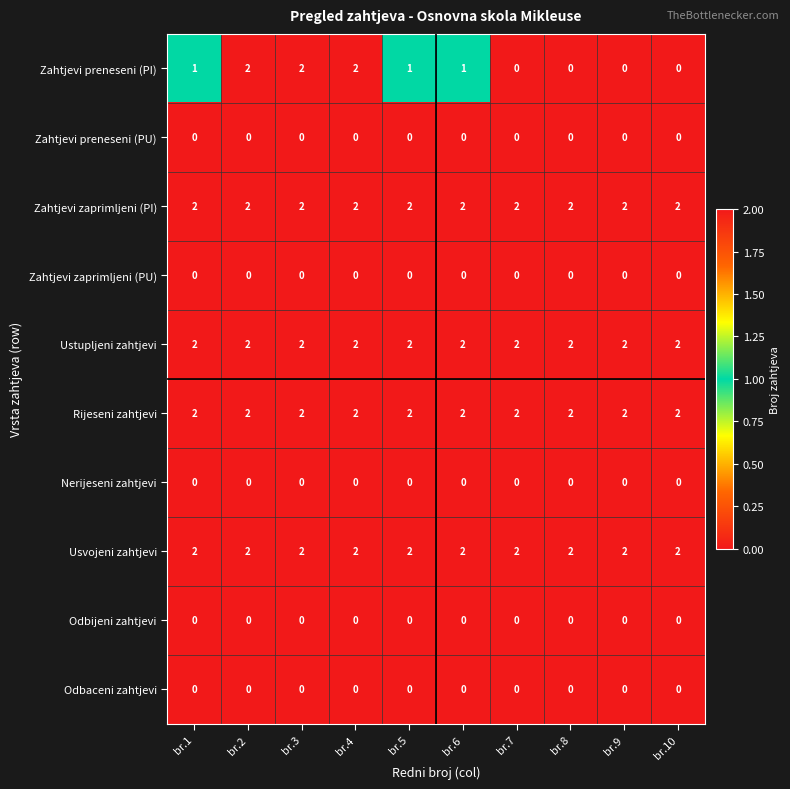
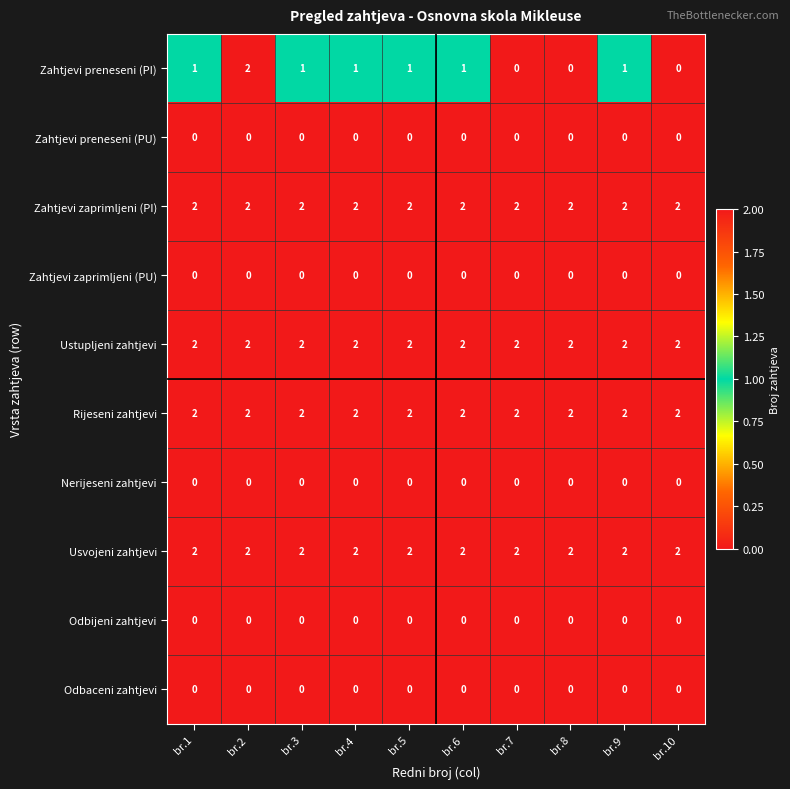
Zahtjevi preneseni (PI), br.3: 2 -> 1
Zahtjevi preneseni (PI), br.4: 2 -> 1
Zahtjevi preneseni (PI), br.9: 0 -> 1
